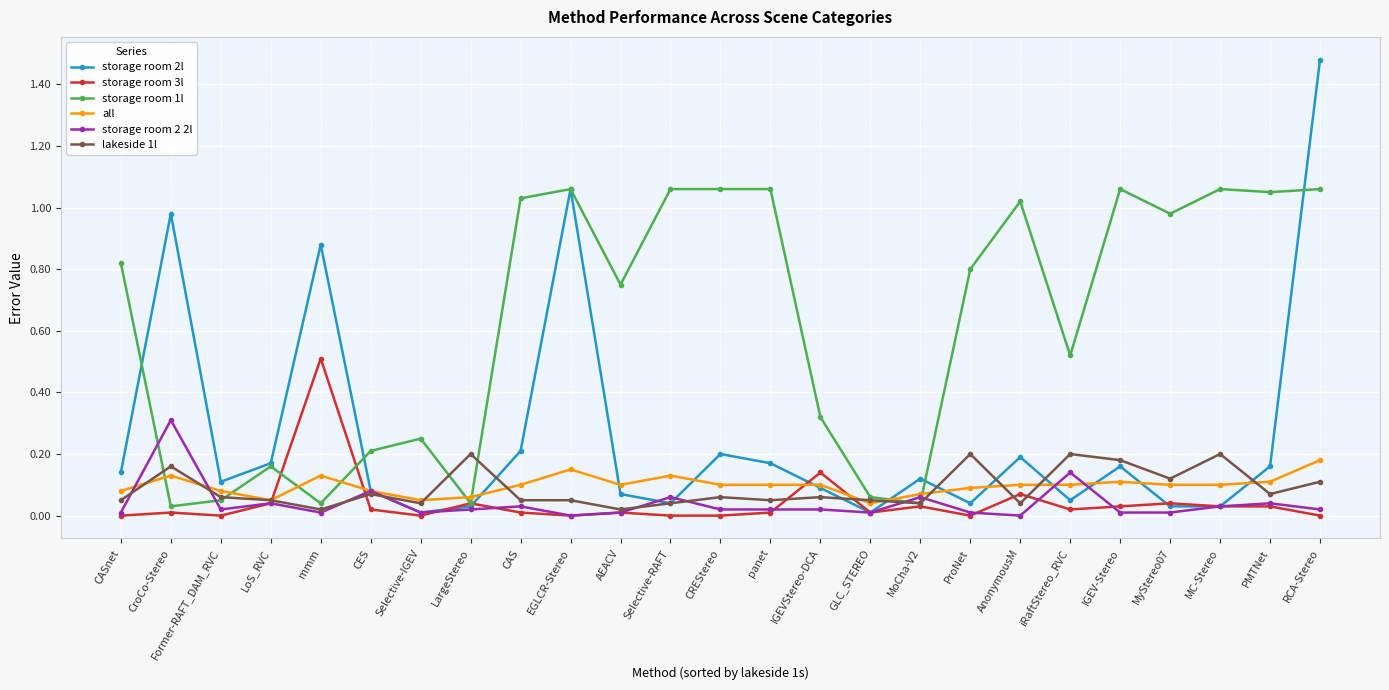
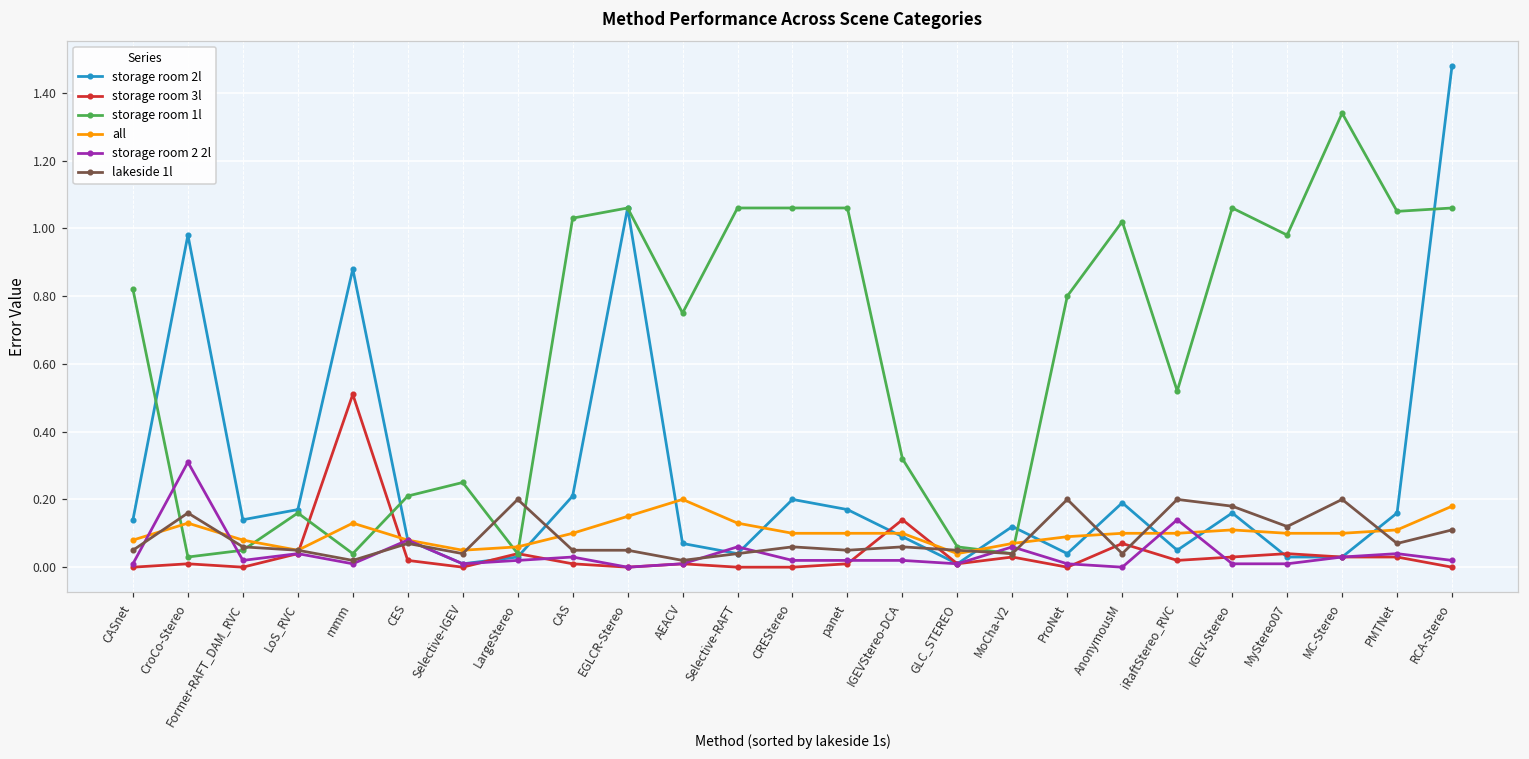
storage room 2l, Former-RAFT_DAM_RVC: 0.11 -> 0.14
all, AEACV: 0.1 -> 0.2
storage room 1l, MC-Stereo: 1.06 -> 1.34
